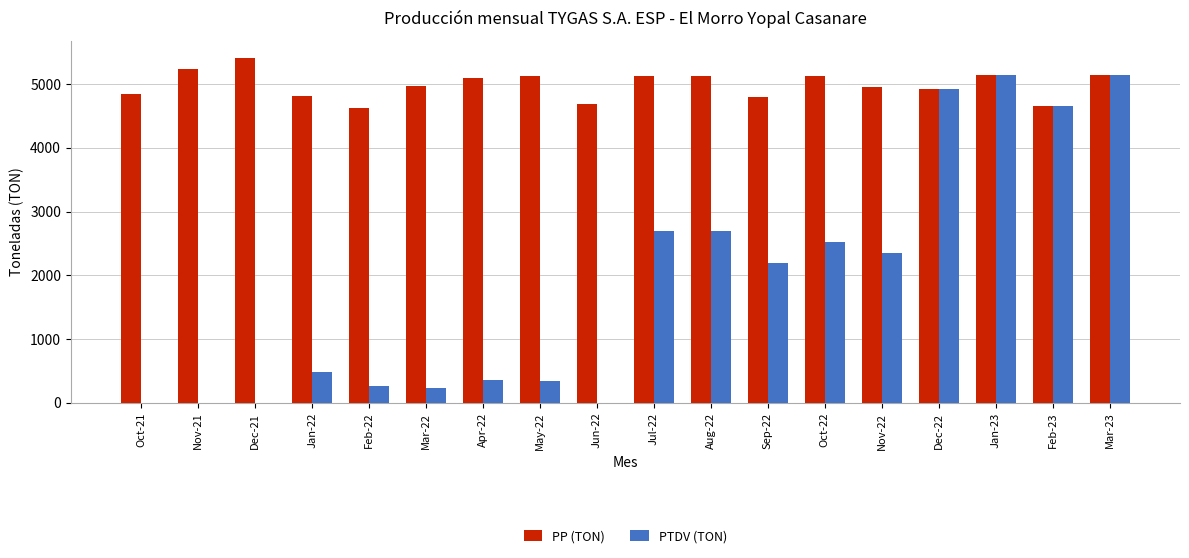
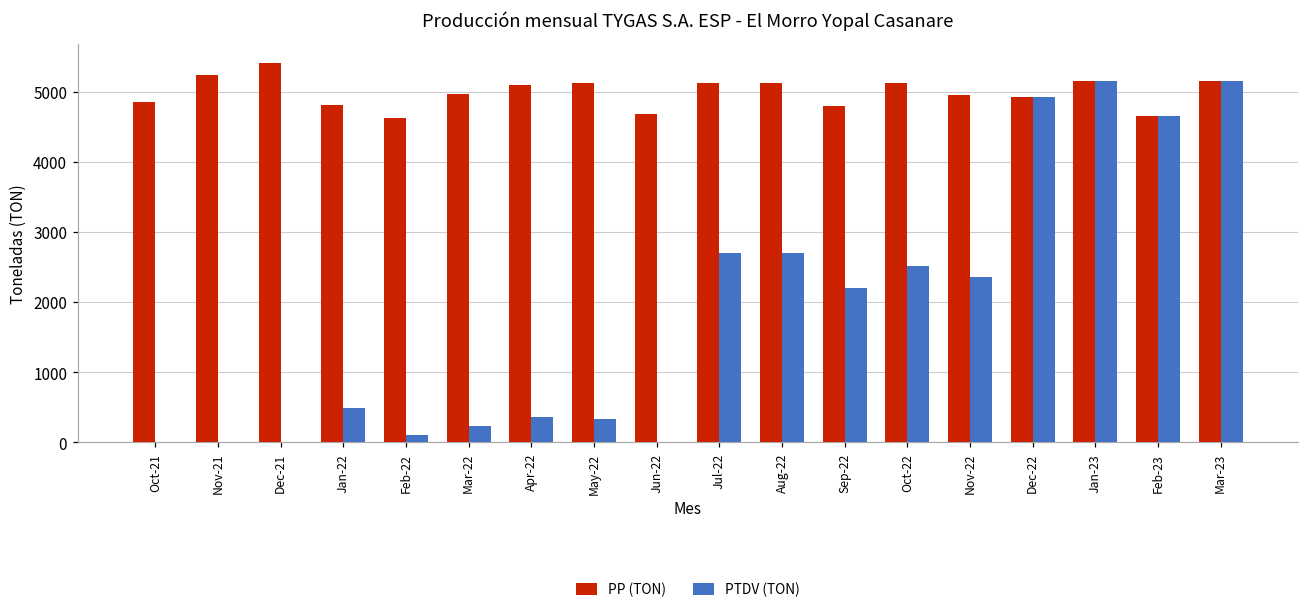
PTDV (TON), Feb-22: 300 -> 100
